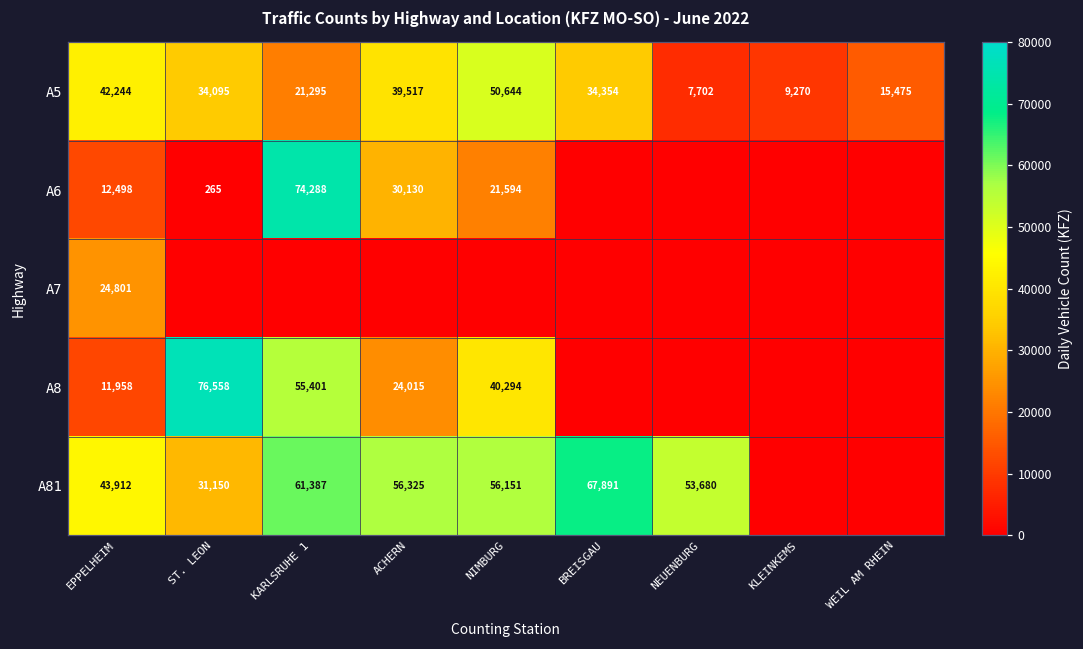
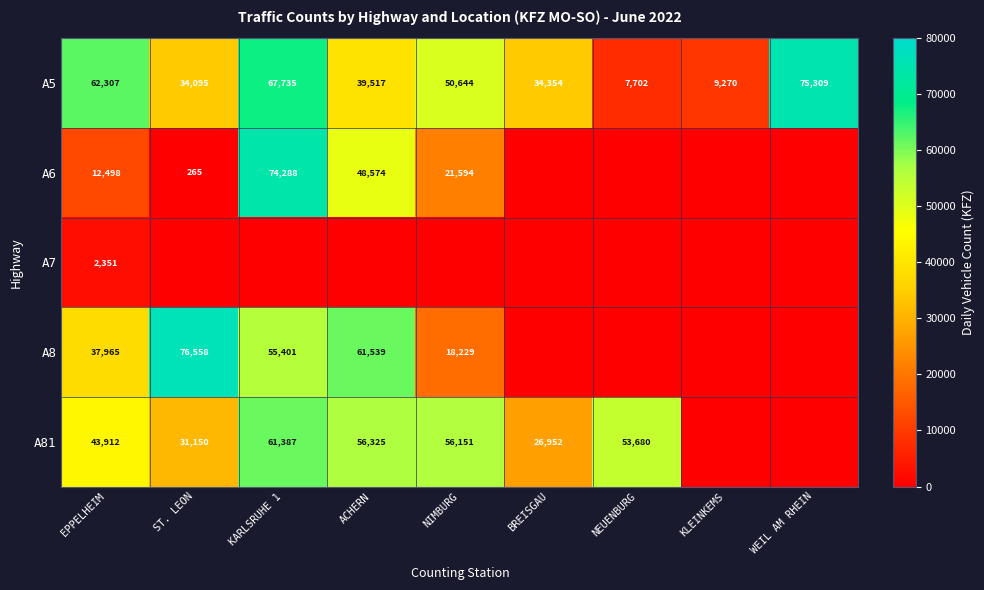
A5, EPPELHEIM: 42,244 -> 62,307
A5, KARLSRUHE 1: 21,295 -> 67,735
A5, WEIL AM RHEIN: 15,475 -> 75,309
A6, ACHERN: 30,130 -> 48,574
A7, EPPELHEIM: 24,801 -> 2,351
A8, EPPELHEIM: 11,958 -> 37,965
A8, ACHERN: 24,015 -> 61,539
A8, NIMBURG: 40,294 -> 18,229
A81, BREISGAU: 67,891 -> 26,952
